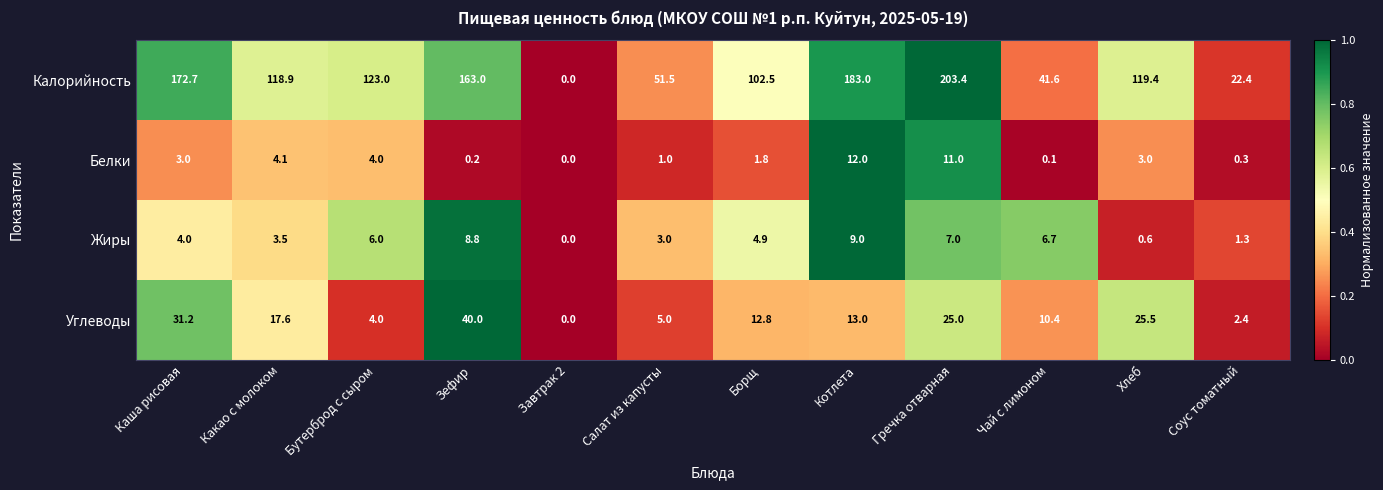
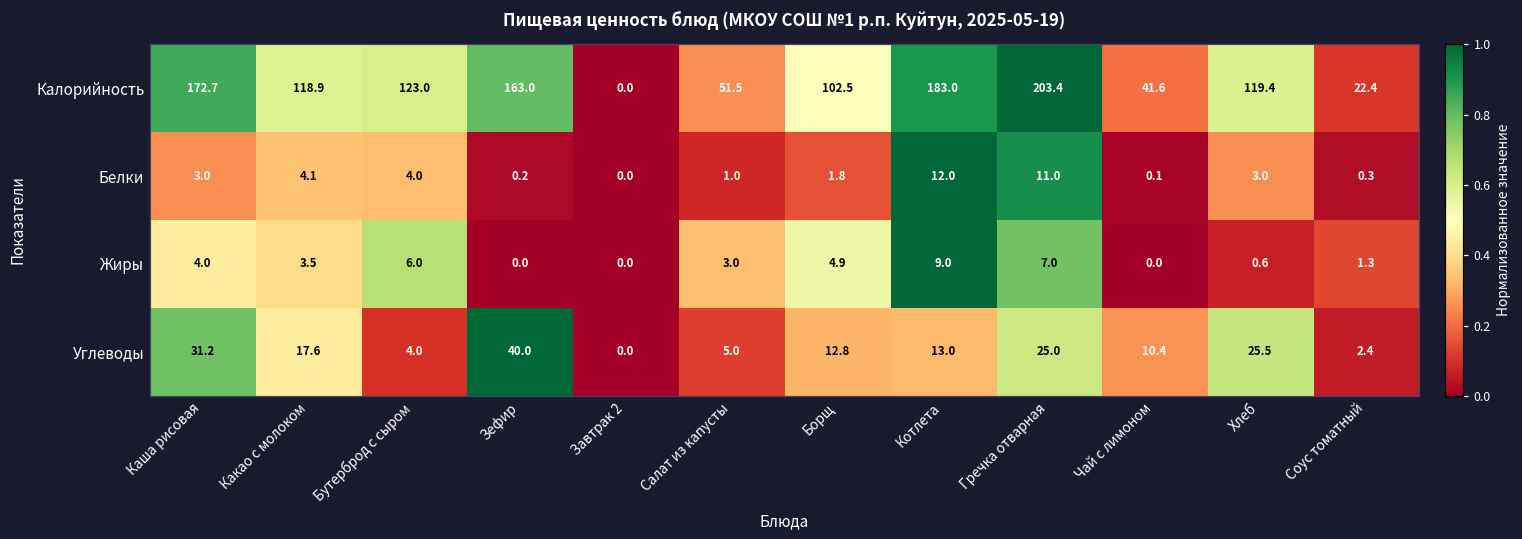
Жиры, Зефир: 8.8 -> 0.0
Жиры, Чай с лимоном: 6.7 -> 0.0
